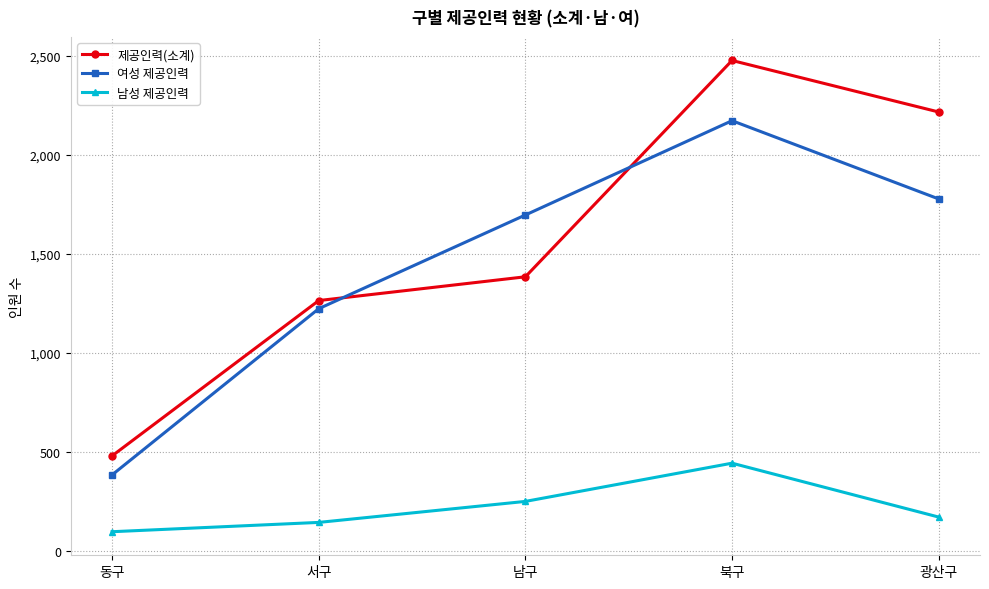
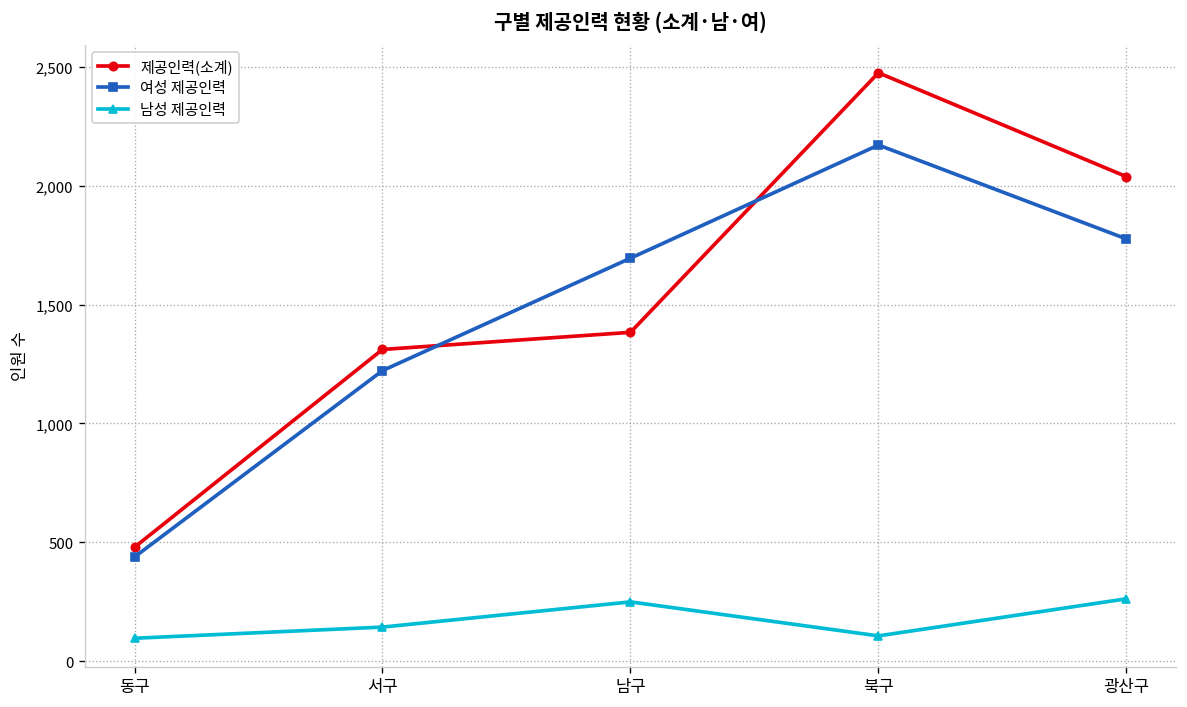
여성 제공인력, 동구: 380 -> 440
제공인력(소계), 서구: 1,260 -> 1,310
남성 제공인력, 북구: 440 -> 110
제공인력(소계), 광산구: 2,220 -> 2,040
남성 제공인력, 광산구: 170 -> 260
